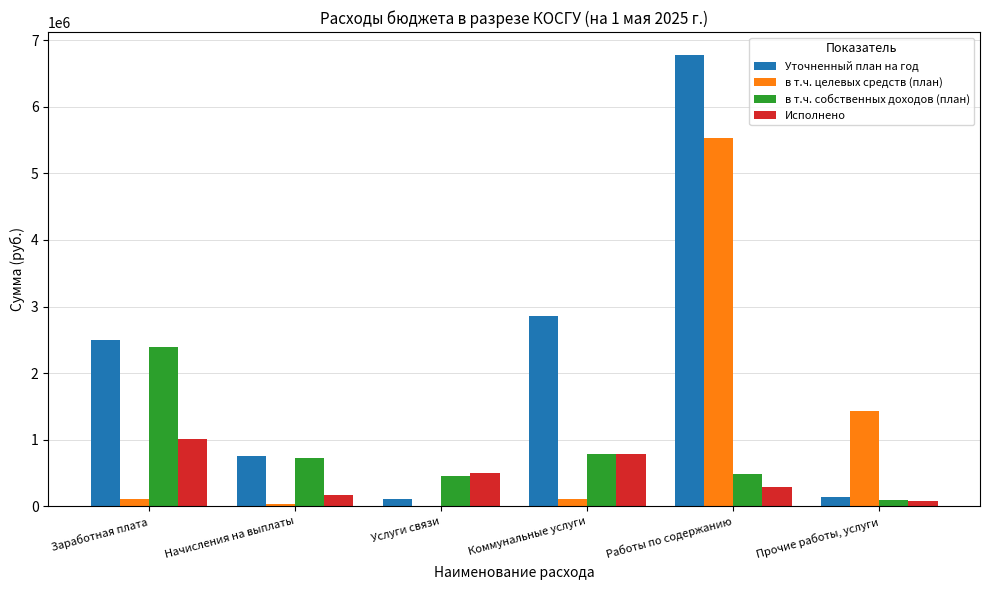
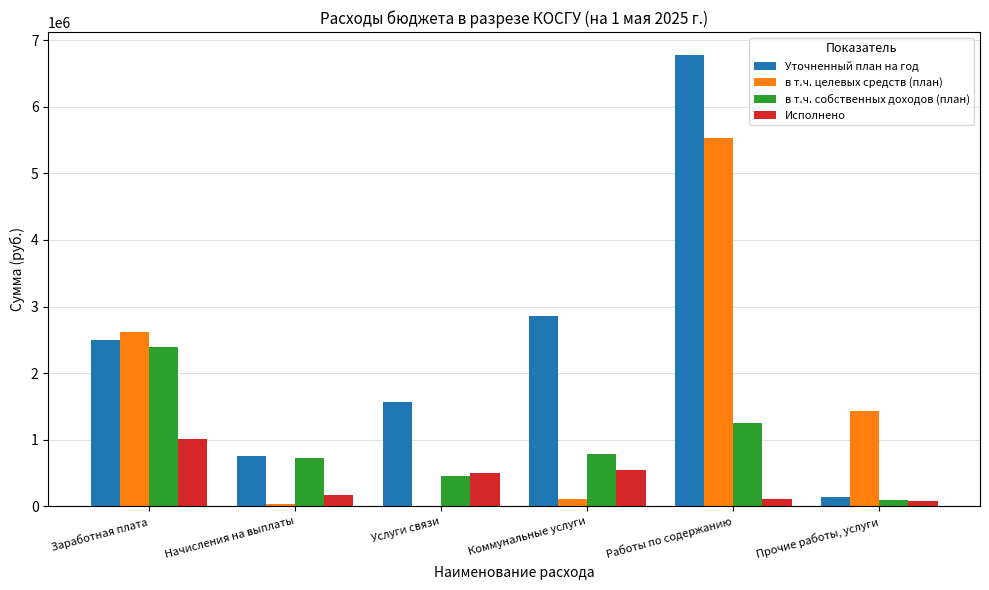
в т.ч. целевых средств (план), Заработная плата: 100000 -> 2600000
Уточненный план на год, Услуги связи: 100000 -> 1600000
Исполнено, Коммунальные услуги: 800000 -> 500000
в т.ч. собственных доходов (план), Работы по содержанию: 500000 -> 1200000
Исполнено, Работы по содержанию: 300000 -> 100000
